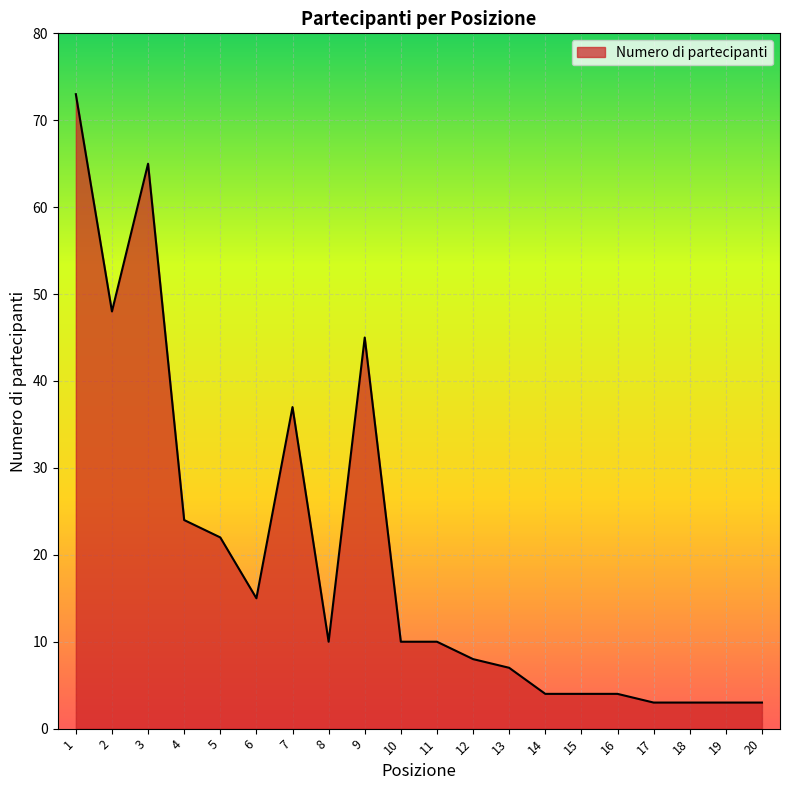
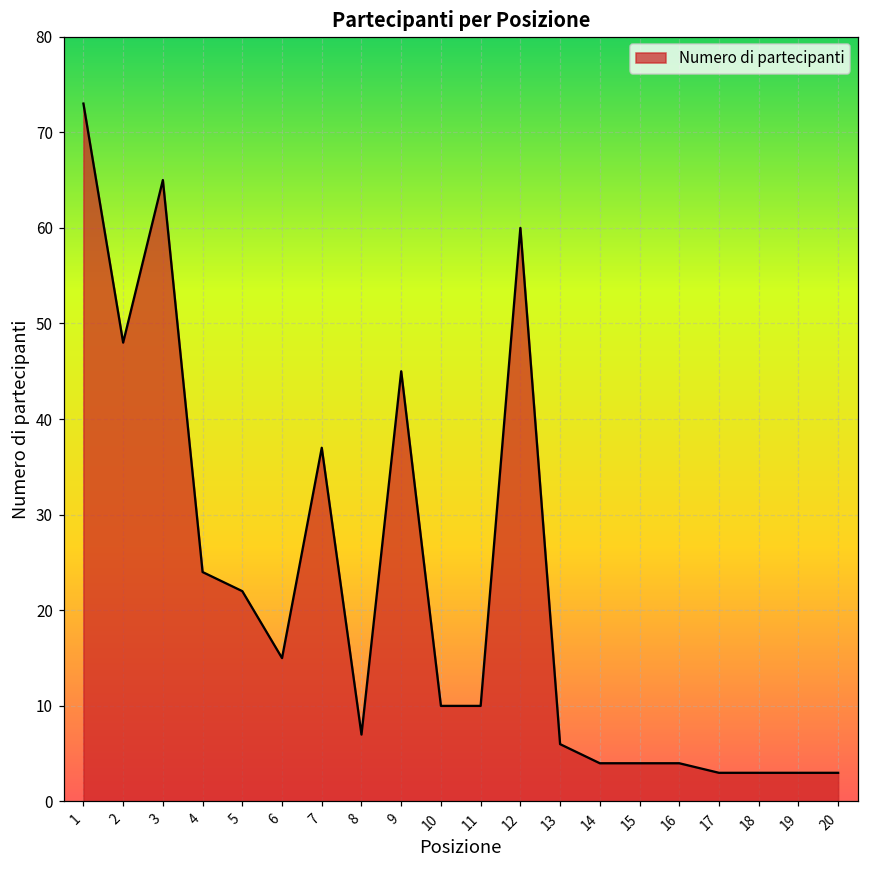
8: 10 -> 7
12: 8 -> 60
13: 7 -> 6
